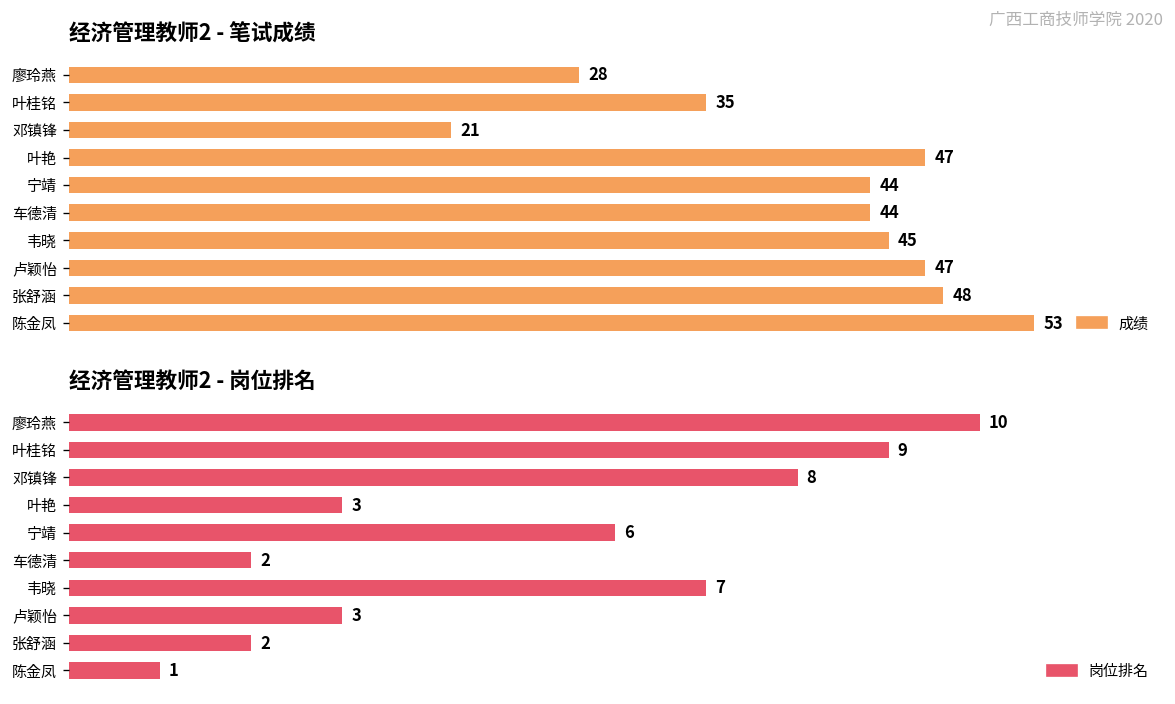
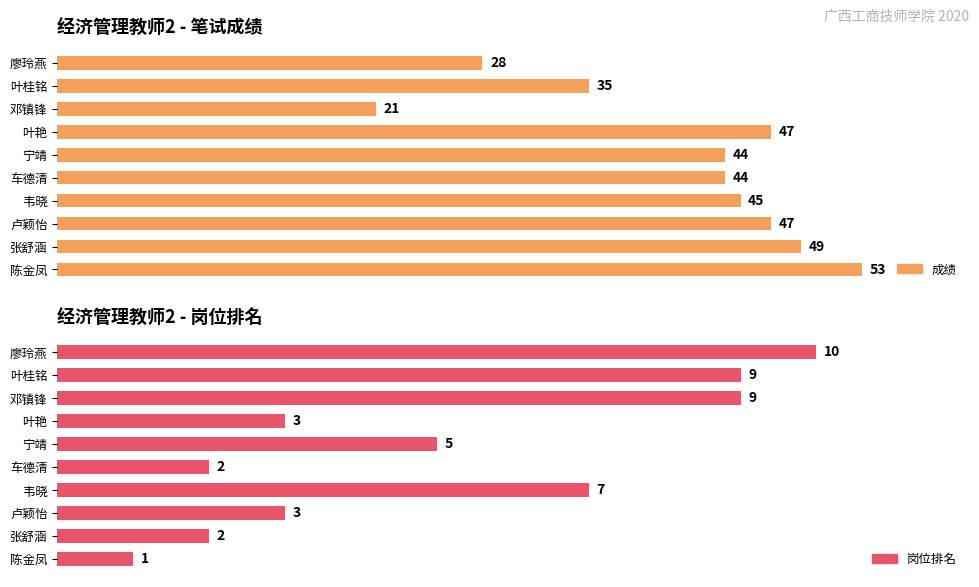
经济管理教师2 - 笔试成绩, 张舒涵: 48 -> 49
经济管理教师2 - 岗位排名, 邓镇锋: 8 -> 9
经济管理教师2 - 岗位排名, 宁靖: 6 -> 5
